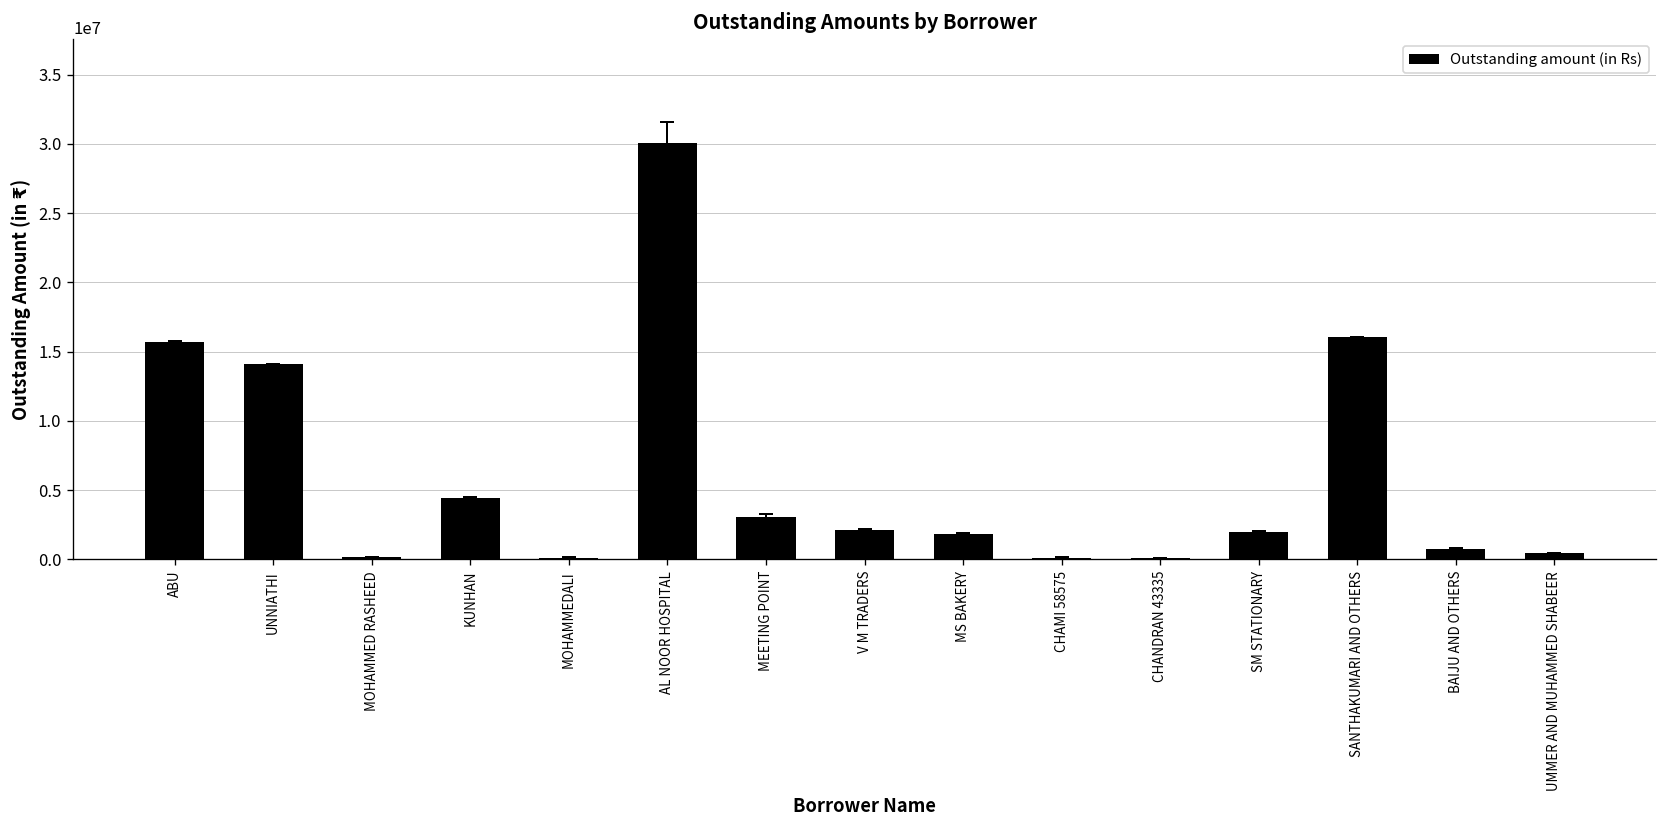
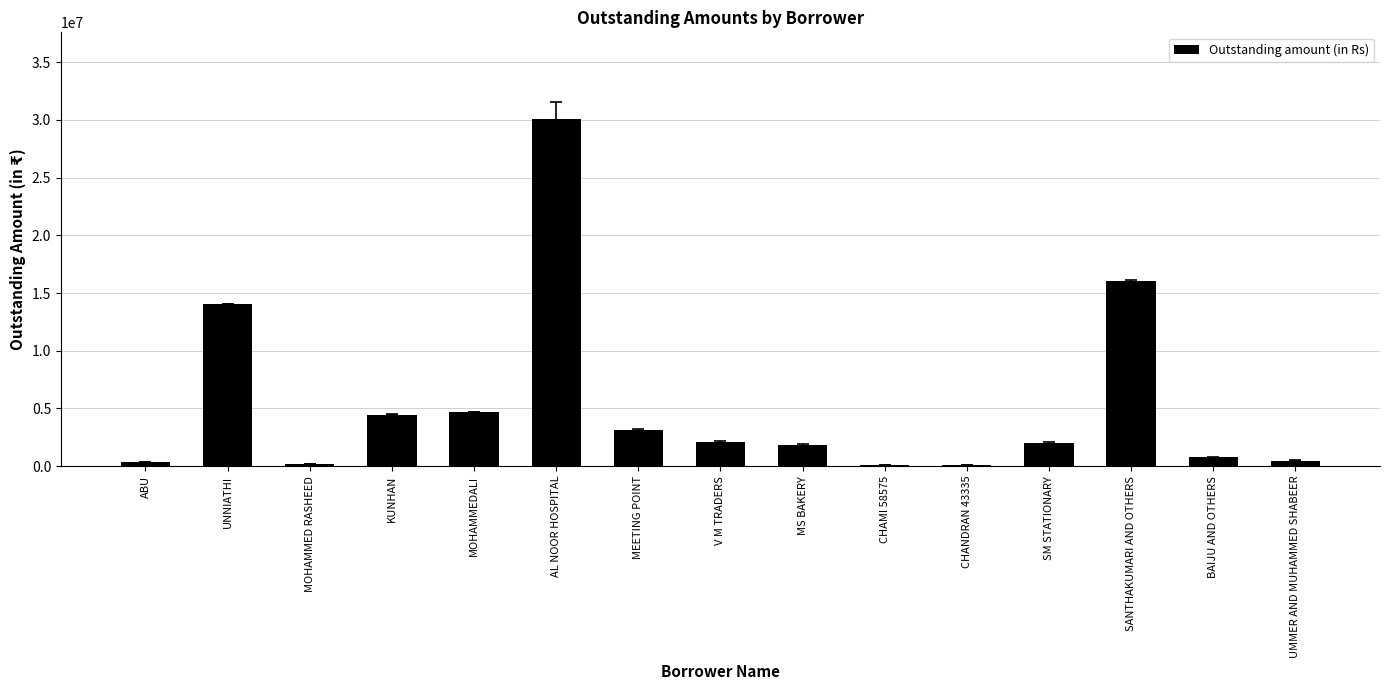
Outstanding amount (in Rs), ABU: 15700000 -> 300000
Outstanding amount (in Rs), MOHAMMEDALI: 100000 -> 4700000
